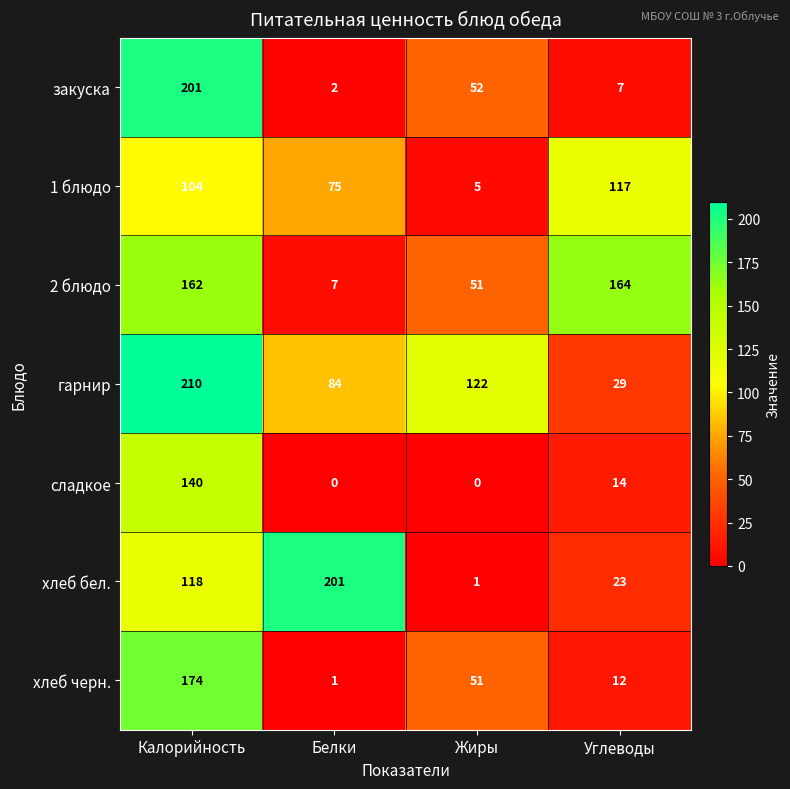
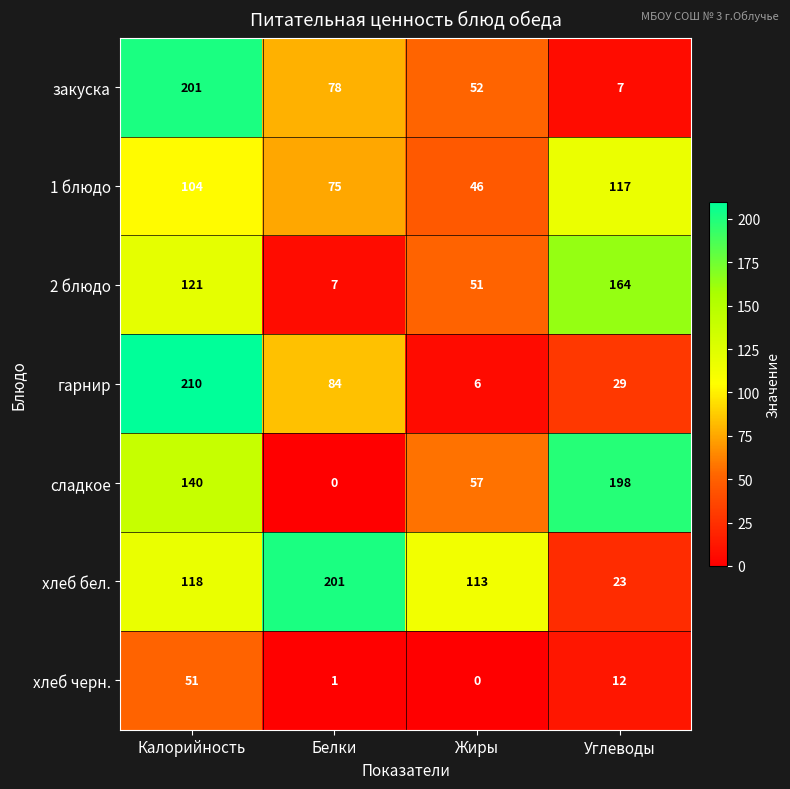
закуска, Белки: 2 -> 78
1 блюдо, Жиры: 5 -> 46
2 блюдо, Калорийность: 162 -> 121
гарнир, Жиры: 122 -> 6
сладкое, Жиры: 0 -> 57
сладкое, Углеводы: 14 -> 198
хлеб бел., Жиры: 1 -> 113
хлеб черн., Калорийность: 174 -> 51
хлеб черн., Жиры: 51 -> 0
